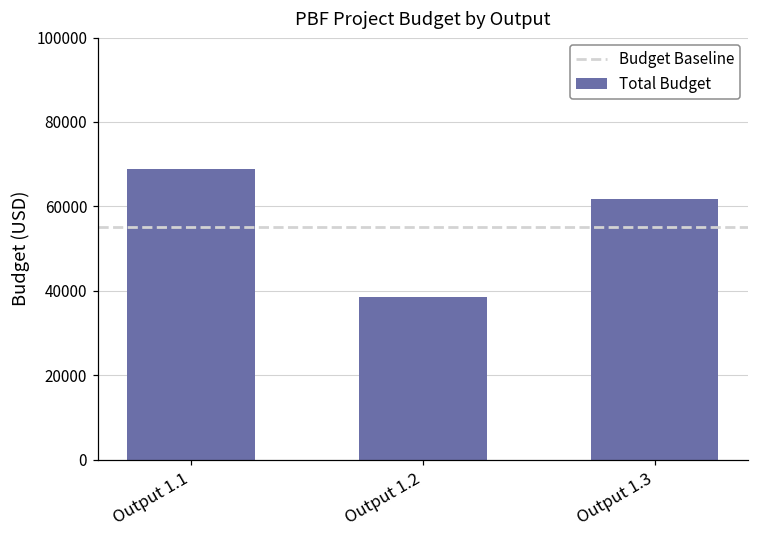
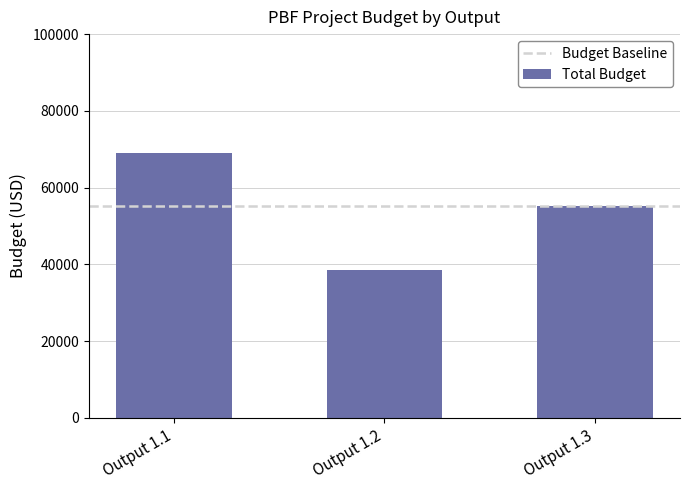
Output 1.3: 62000 -> 55000
